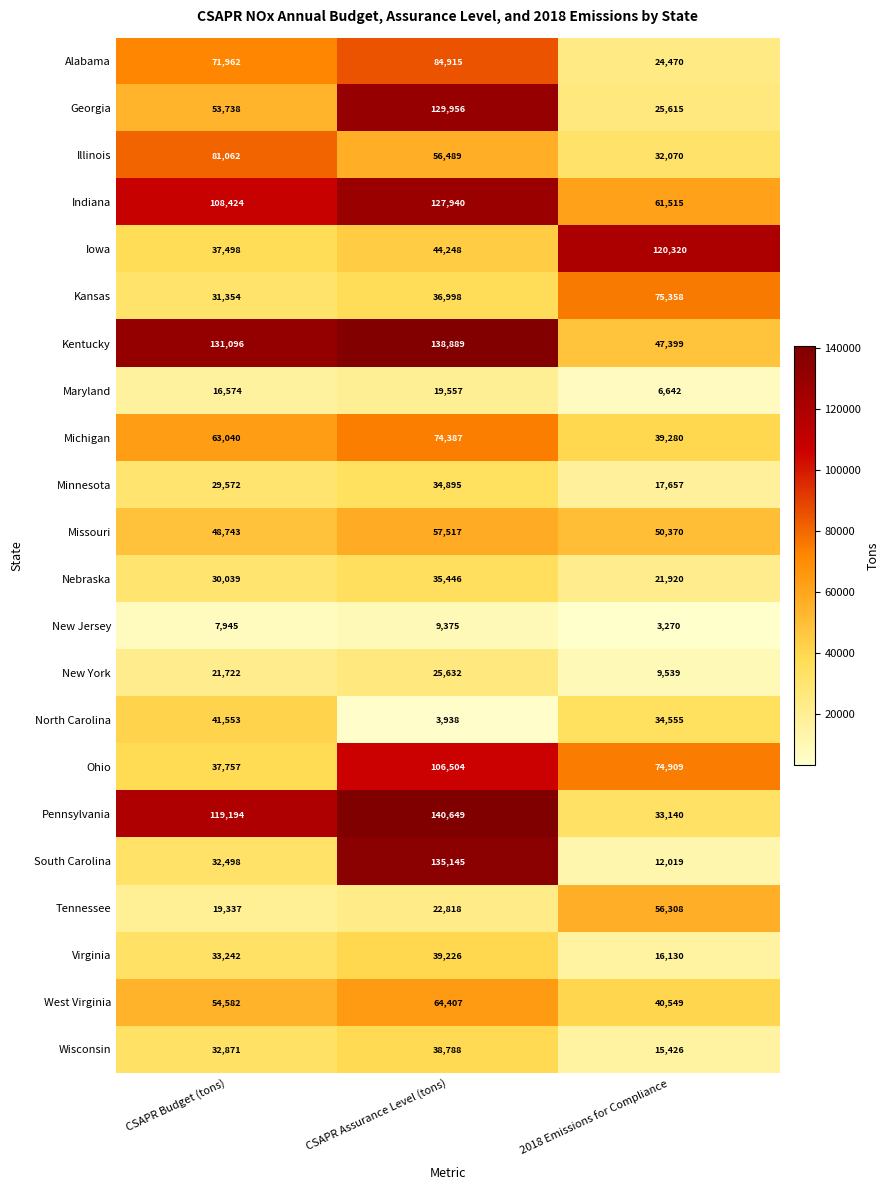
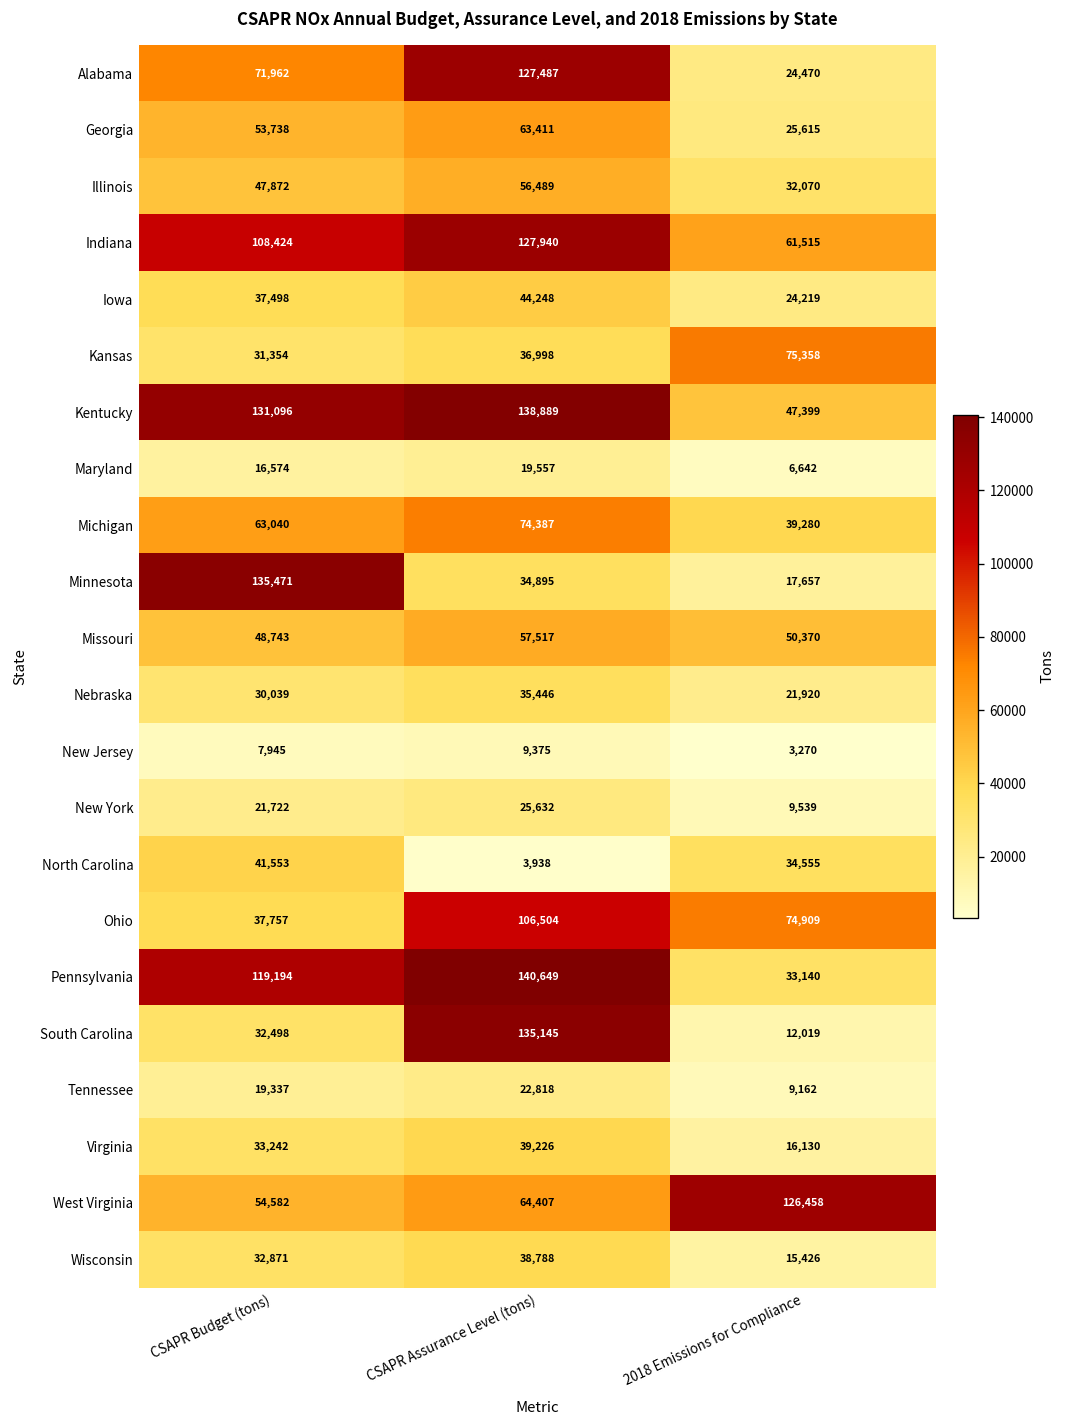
Alabama, CSAPR Assurance Level (tons): 84,915 -> 127,487
Georgia, CSAPR Assurance Level (tons): 129,956 -> 63,411
Illinois, CSAPR Budget (tons): 81,062 -> 47,872
Iowa, 2018 Emissions for Compliance: 120,320 -> 24,219
Minnesota, CSAPR Budget (tons): 29,572 -> 135,471
Tennessee, 2018 Emissions for Compliance: 56,308 -> 9,162
West Virginia, 2018 Emissions for Compliance: 40,549 -> 126,458
